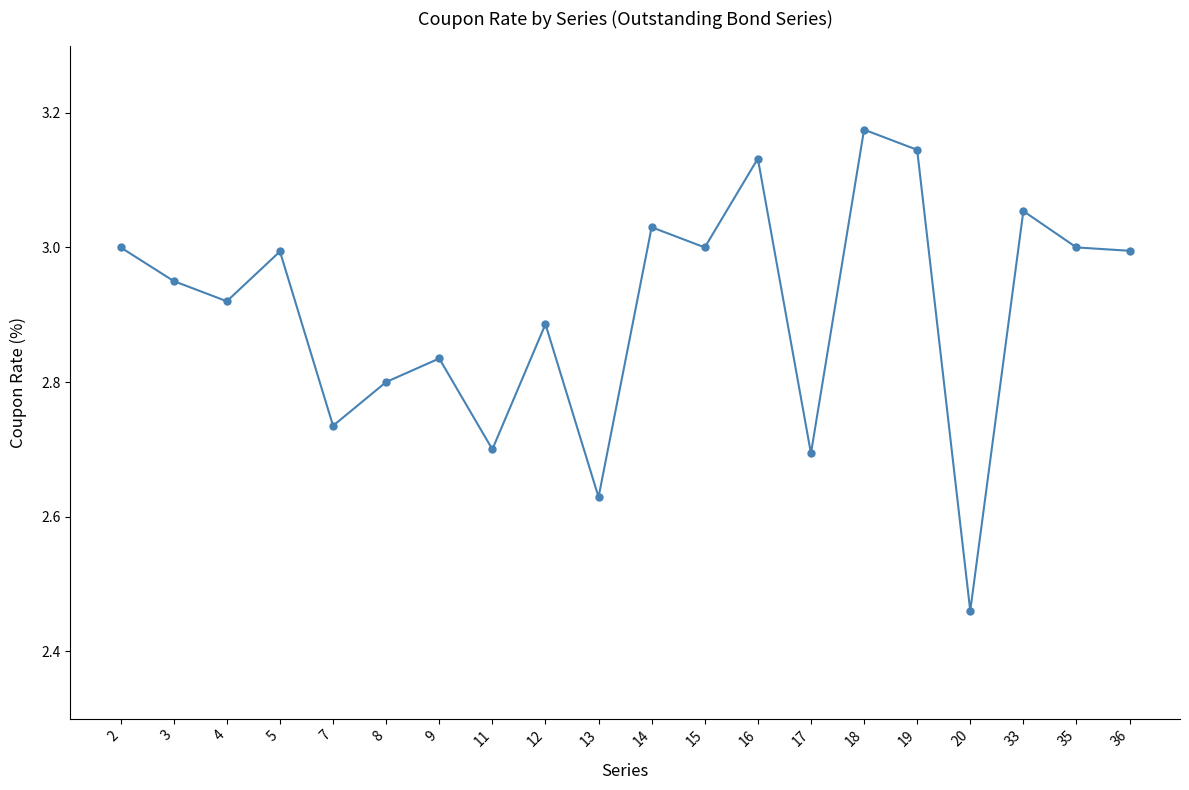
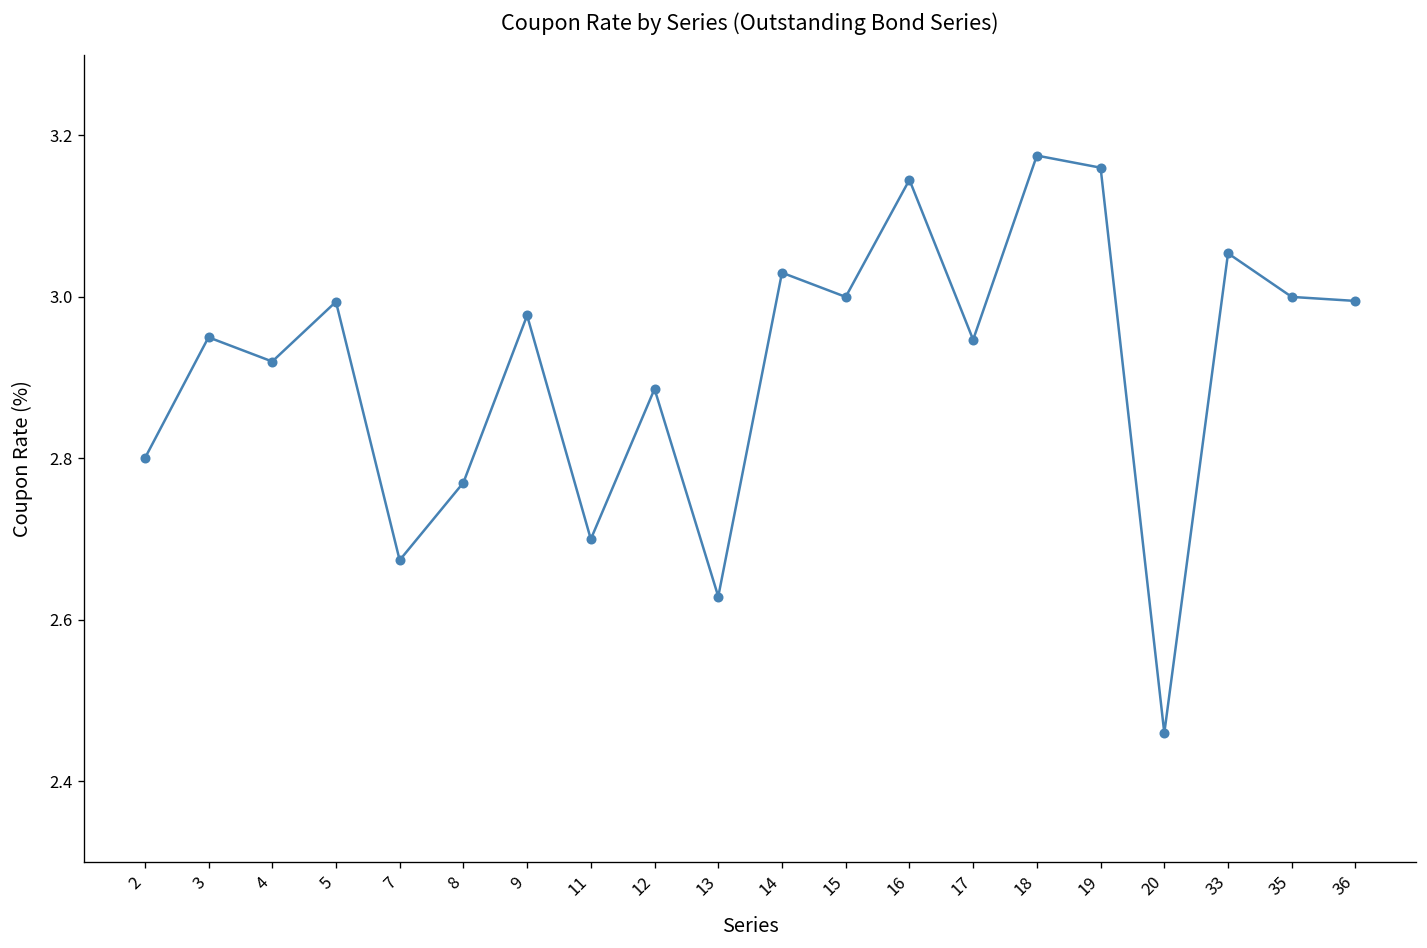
2: 3.0 -> 2.8
7: 2.74 -> 2.67
8: 2.80 -> 2.77
9: 2.84 -> 2.98
16: 3.13 -> 3.15
17: 2.69 -> 2.95
19: 3.15 -> 3.16
